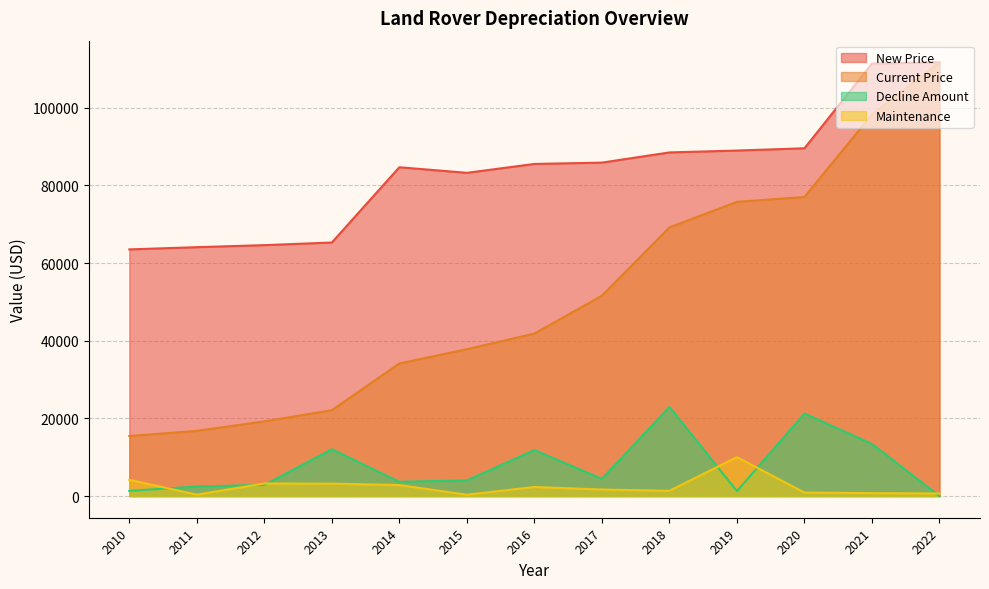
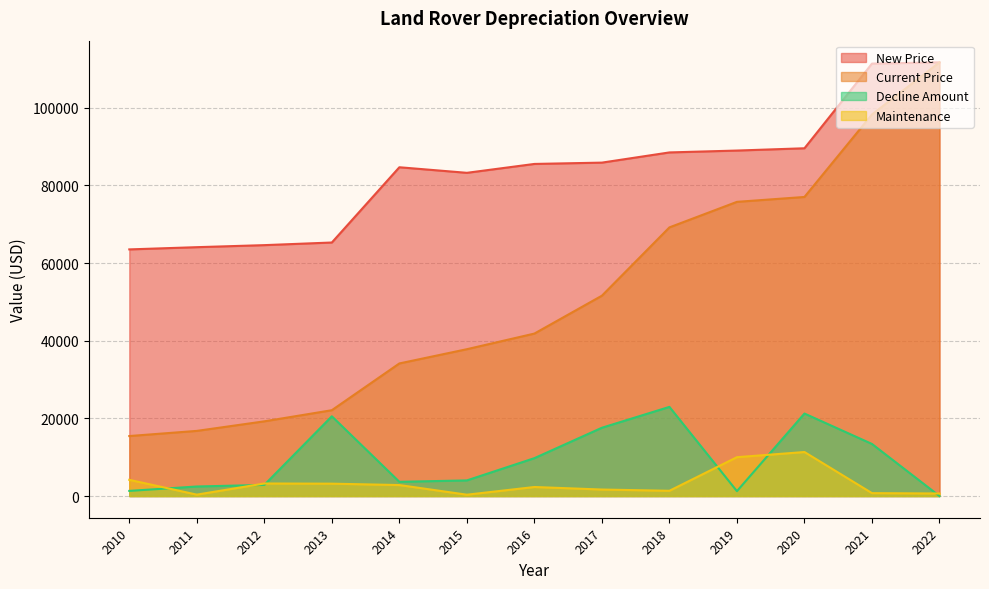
Decline Amount, 2013: 12000 -> 21000
Decline Amount, 2016: 12000 -> 10000
Decline Amount, 2017: 4000 -> 18000
Maintenance, 2020: 1000 -> 11000
